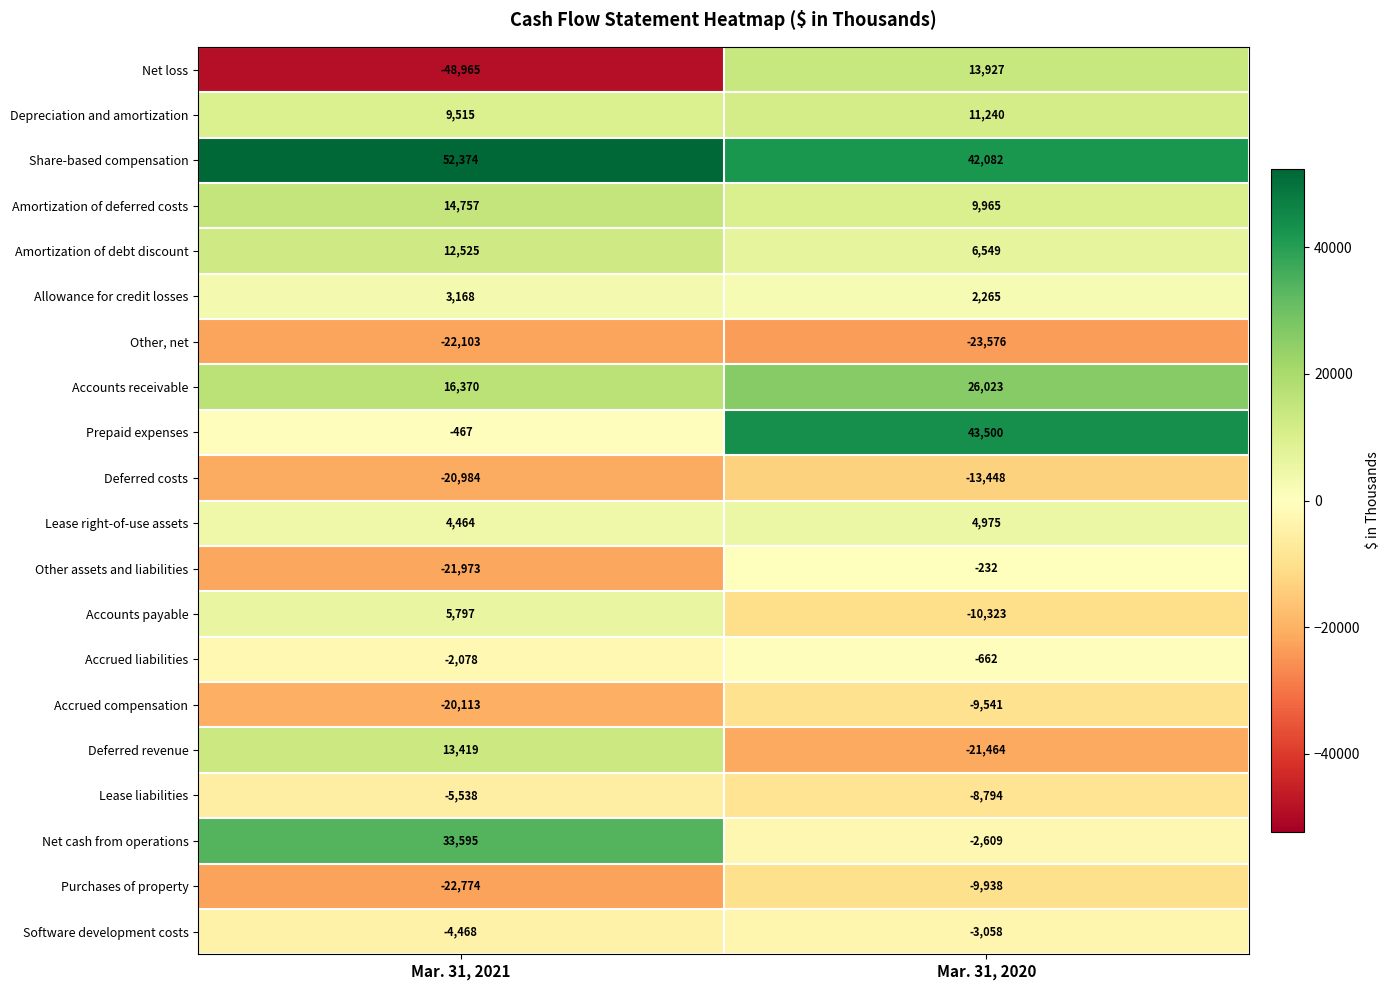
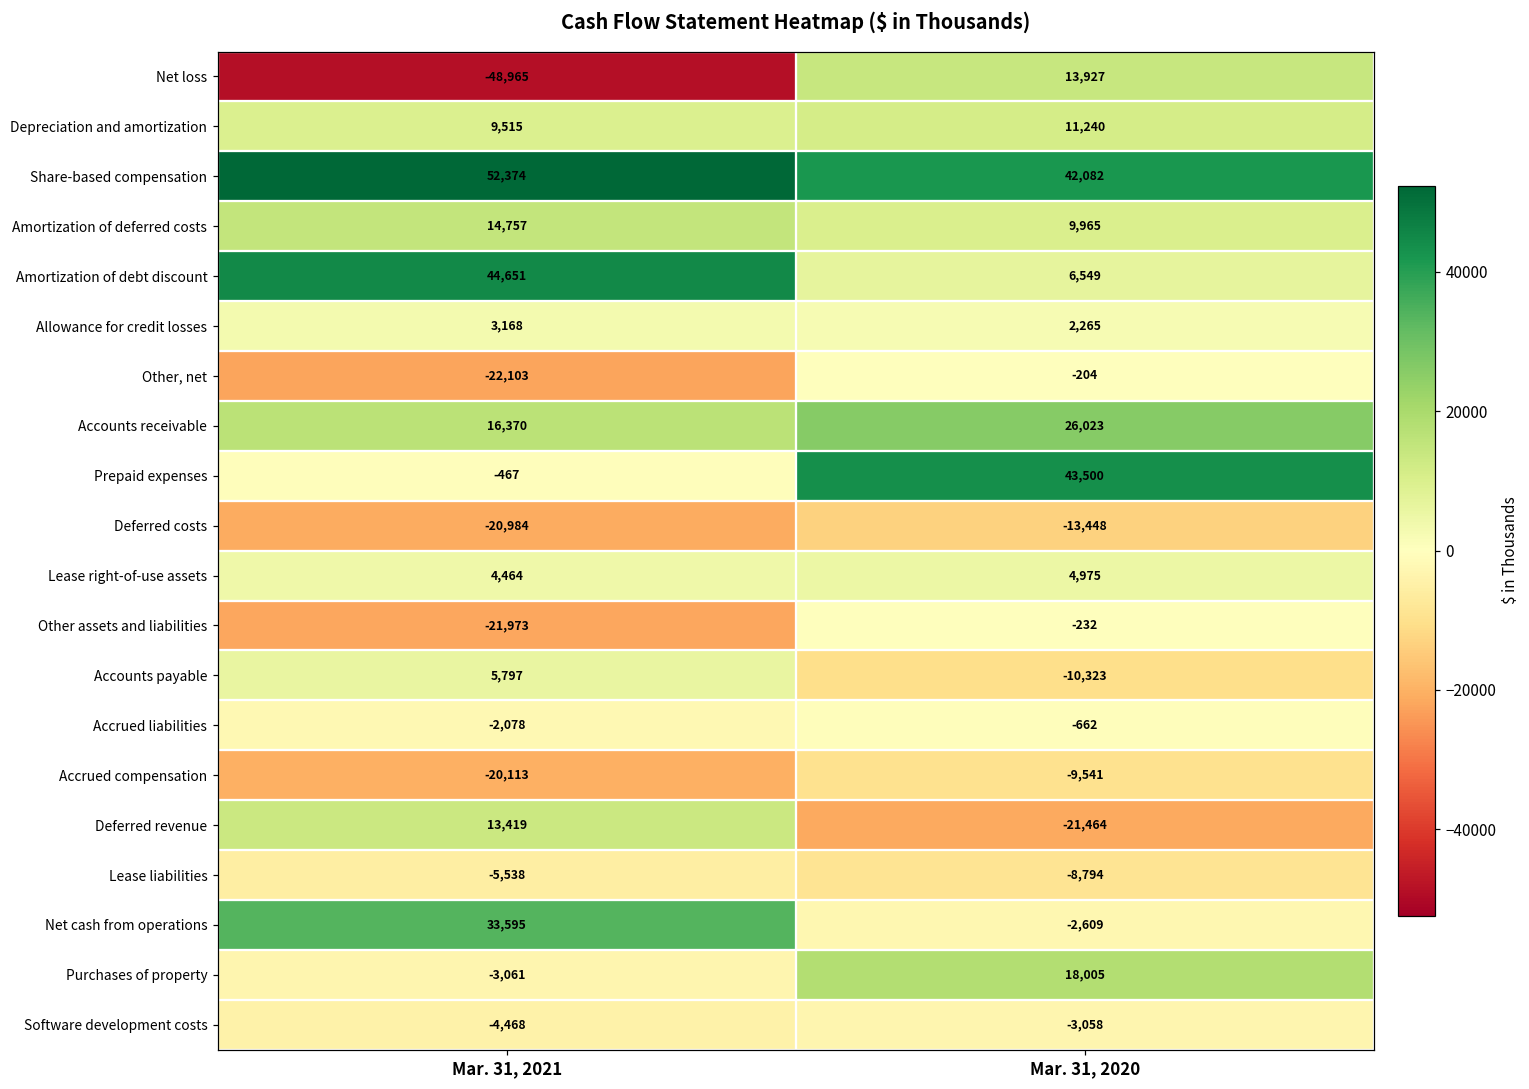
Amortization of debt discount, Mar. 31, 2021: 12,525 -> 44,651
Other, net, Mar. 31, 2020: -23,576 -> -204
Purchases of property, Mar. 31, 2021: -22,774 -> -3,061
Purchases of property, Mar. 31, 2020: -9,938 -> 18,005
